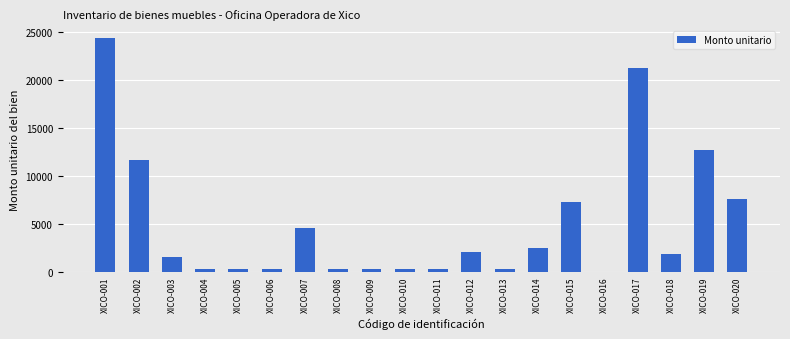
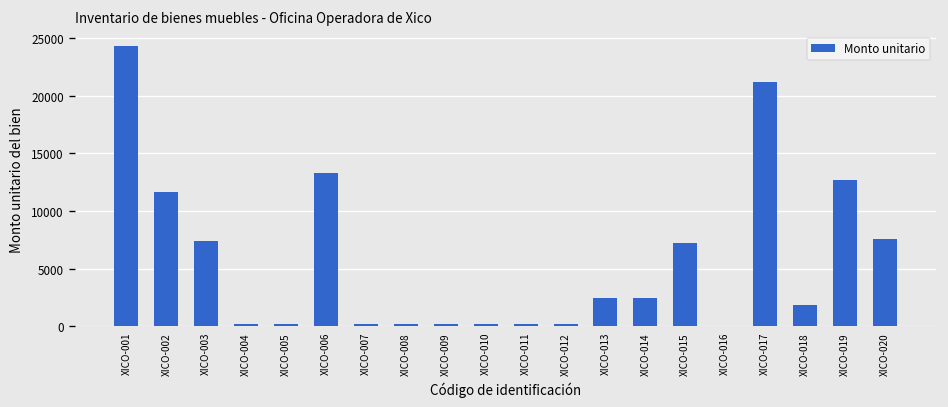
XICO-003: 2000 -> 7000
XICO-006: 0 -> 13000
XICO-007: 5000 -> 0
XICO-012: 2000 -> 0
XICO-013: 0 -> 2000
